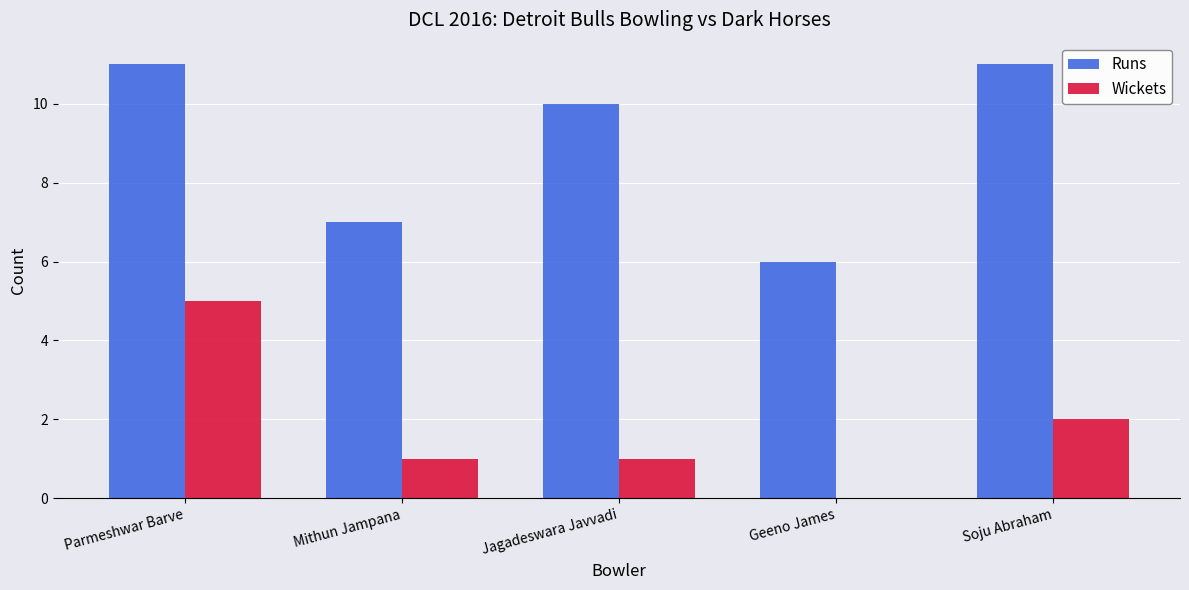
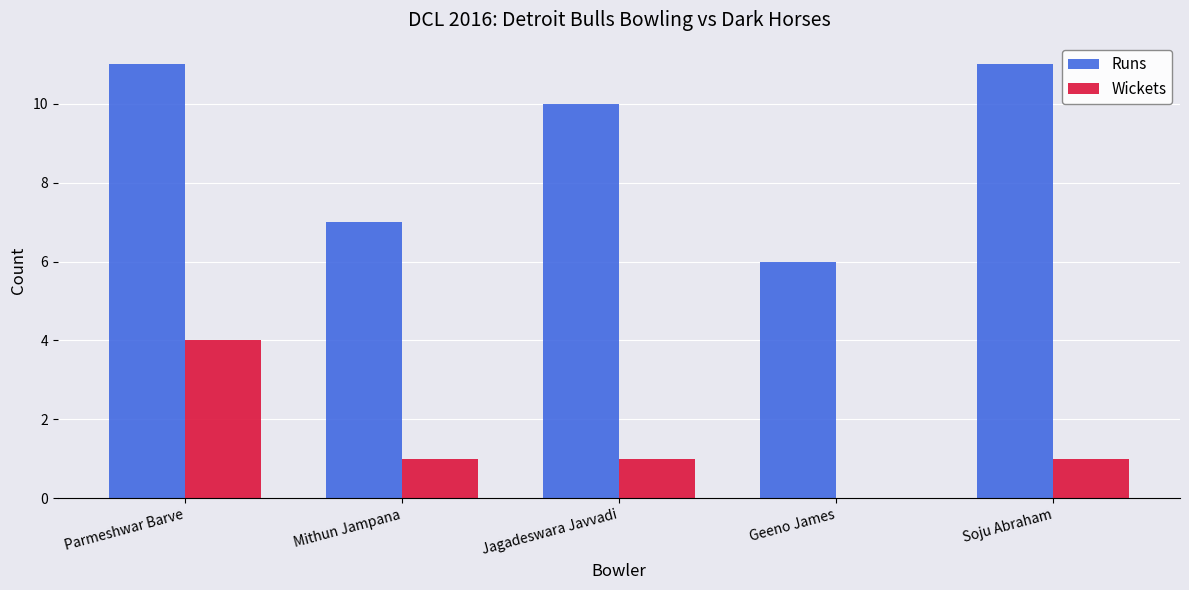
Wickets, Parmeshwar Barve: 5 -> 4
Wickets, Soju Abraham: 2 -> 1
